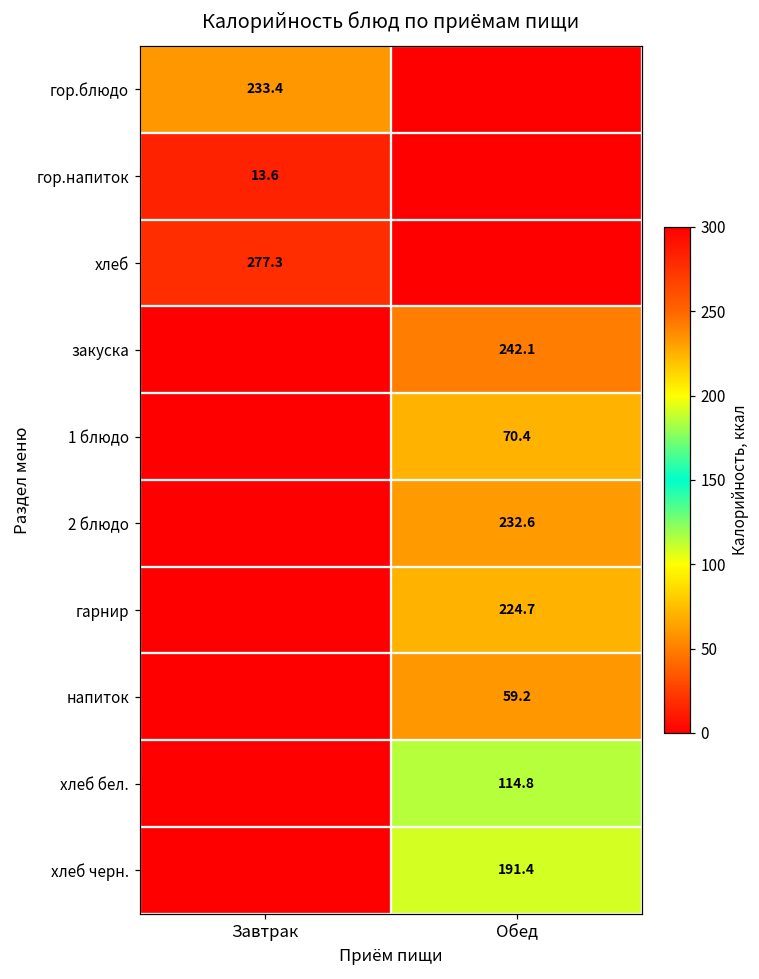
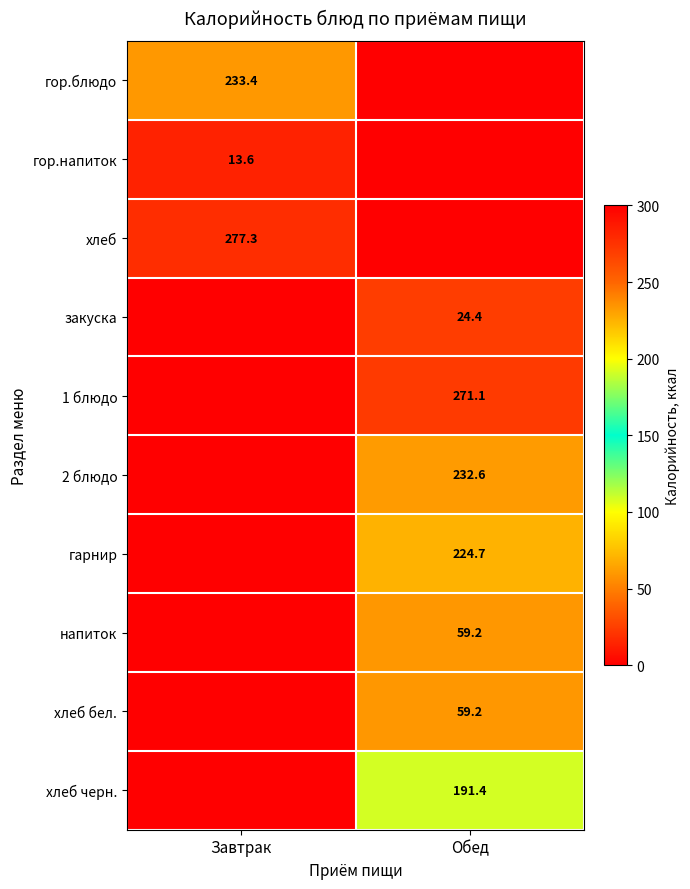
закуска, Обед: 242.1 -> 24.4
1 блюдо, Обед: 70.4 -> 271.1
хлеб бел., Обед: 114.8 -> 59.2
